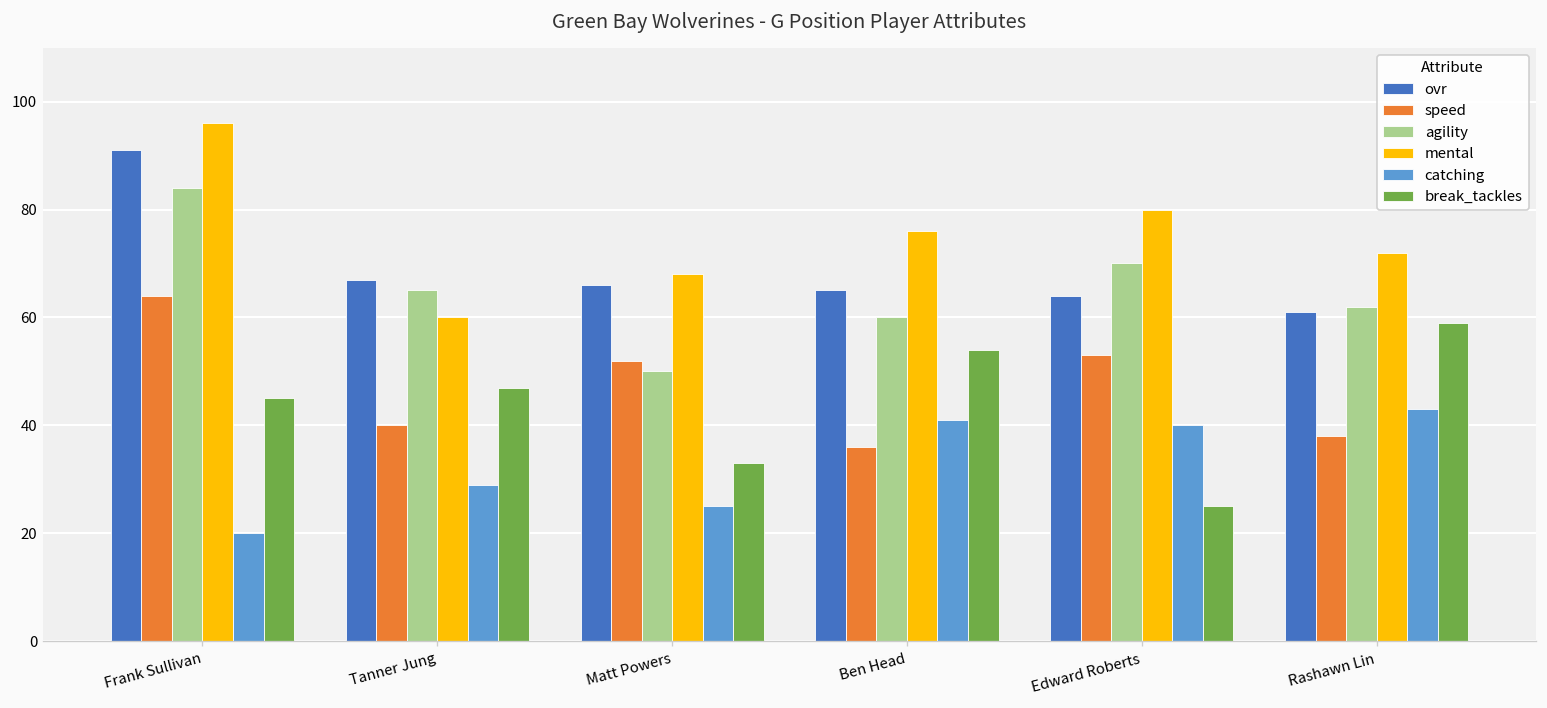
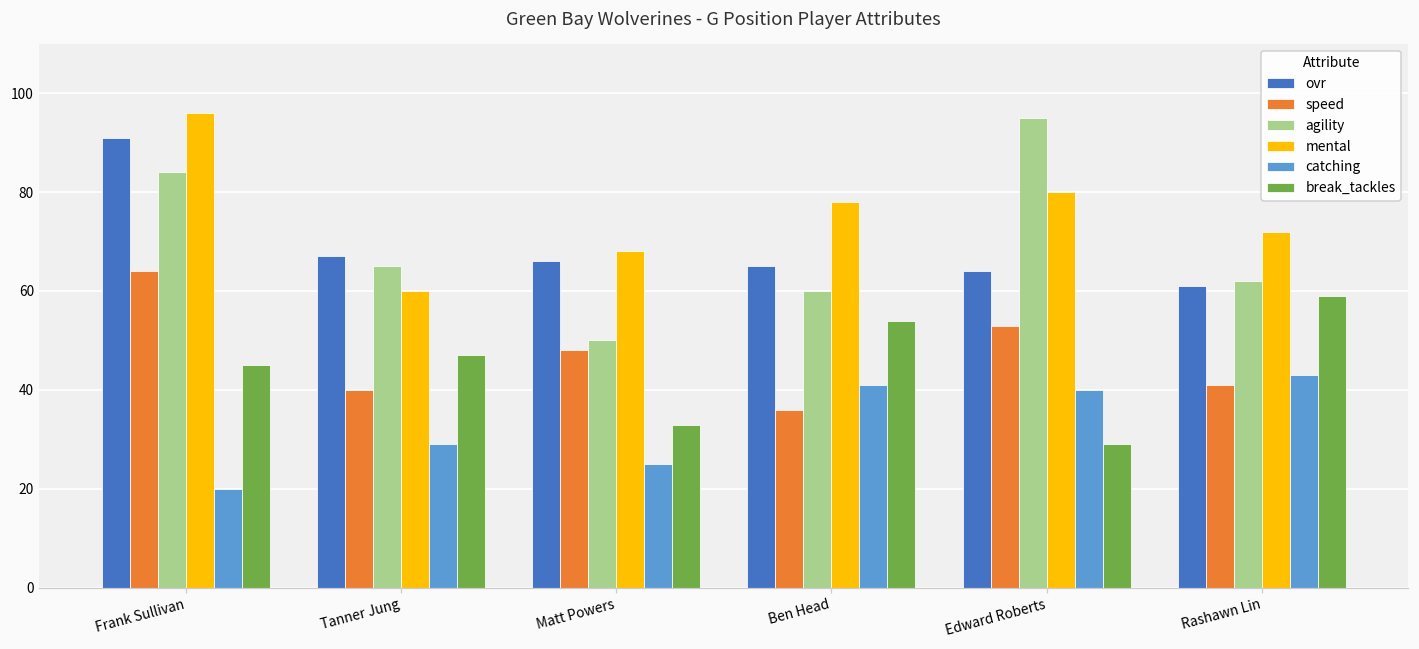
speed, Matt Powers: 52 -> 48
mental, Ben Head: 76 -> 78
agility, Edward Roberts: 70 -> 95
break_tackles, Edward Roberts: 25 -> 29
speed, Rashawn Lin: 38 -> 41
